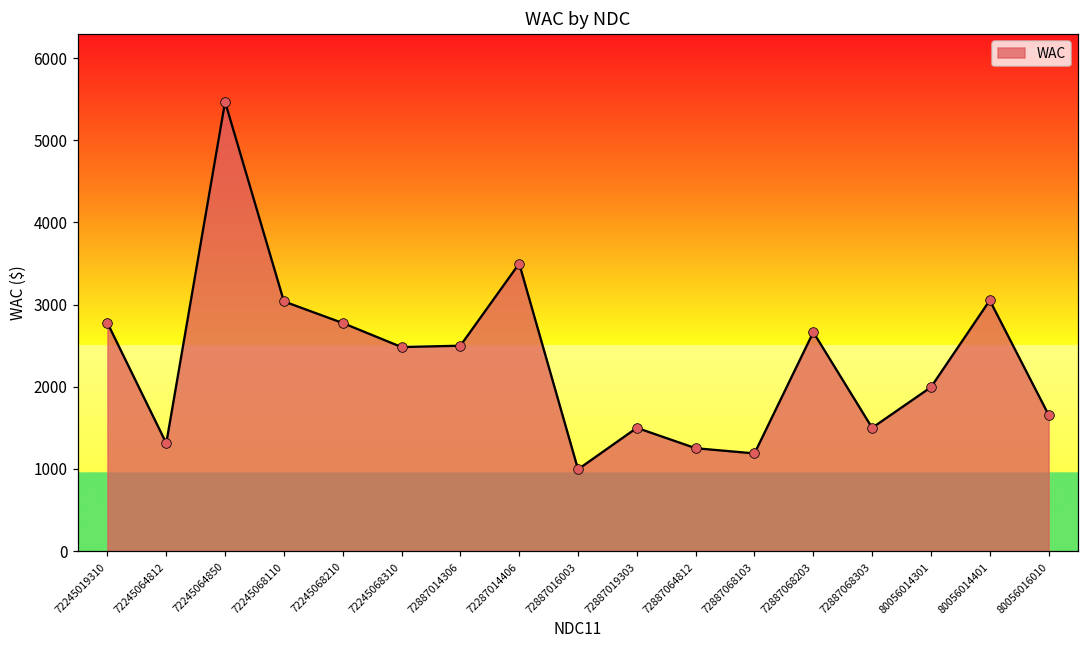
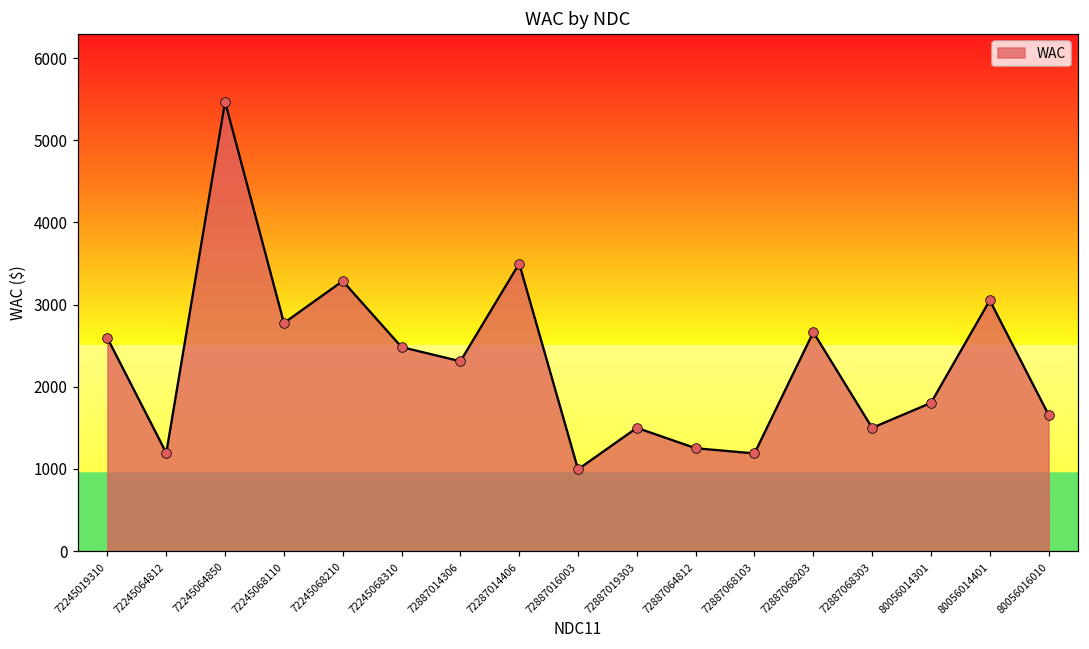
72245019310: 2800 -> 2600
72245064812: 1300 -> 1200
72245068110: 3000 -> 2800
72245068210: 2800 -> 3300
72887014306: 2500 -> 2300
80056014301: 2000 -> 1800
